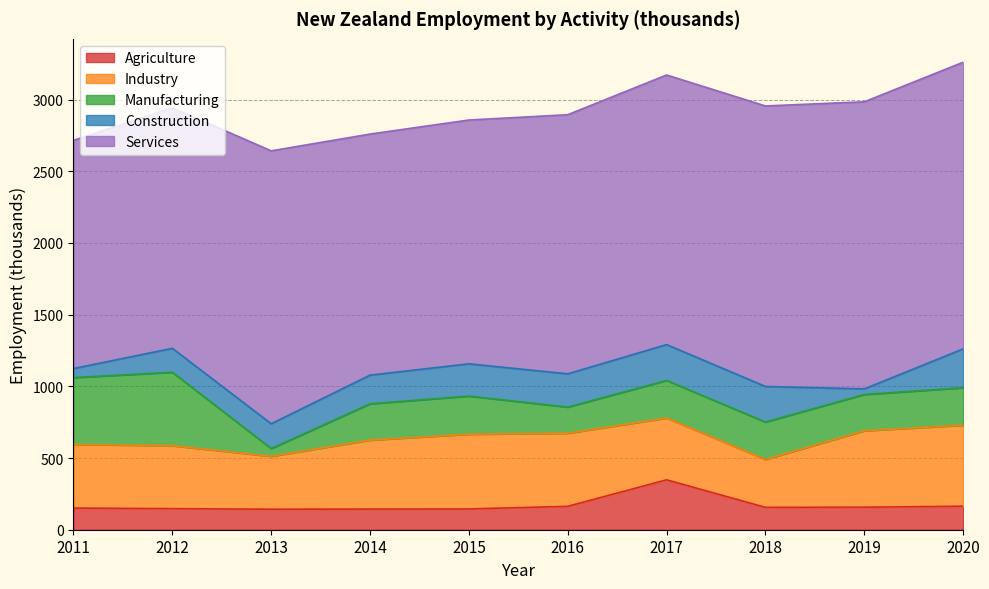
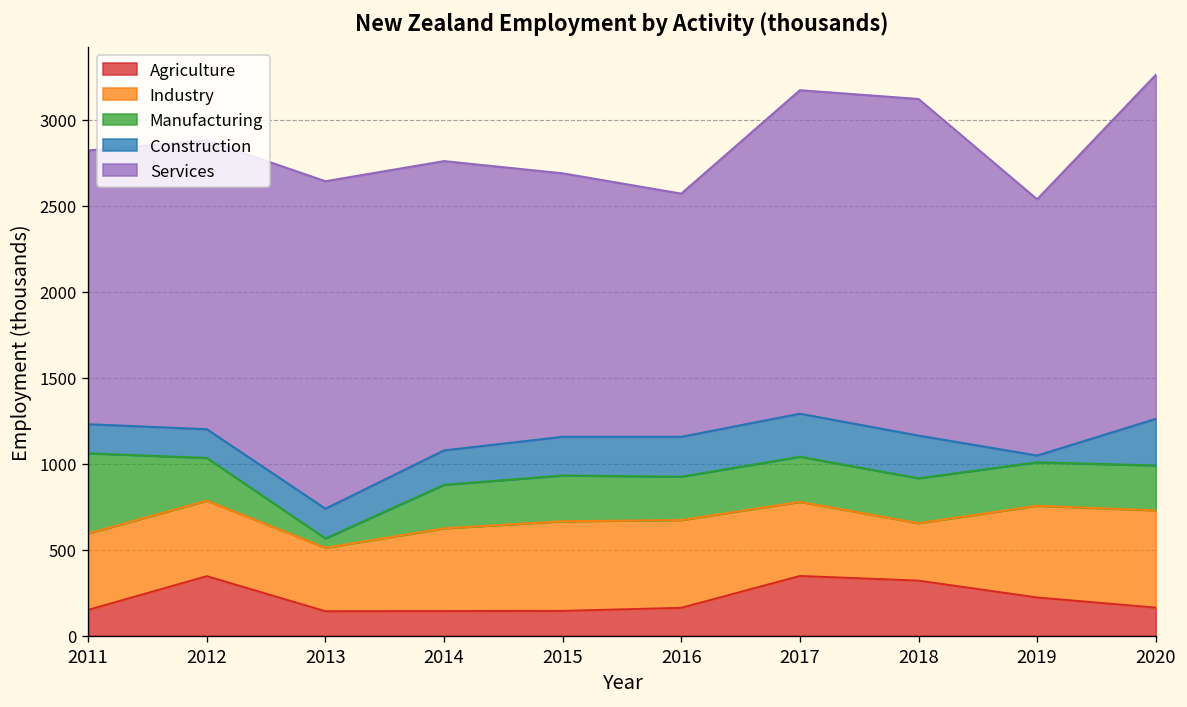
Construction, 2011: 60 -> 170
Agriculture, 2012: 150 -> 350
Manufacturing, 2012: 510 -> 250
Services, 2015: 1700 -> 1530
Manufacturing, 2016: 180 -> 250
Services, 2016: 1810 -> 1410
Agriculture, 2018: 160 -> 320
Agriculture, 2019: 160 -> 220
Services, 2019: 2000 -> 1490
